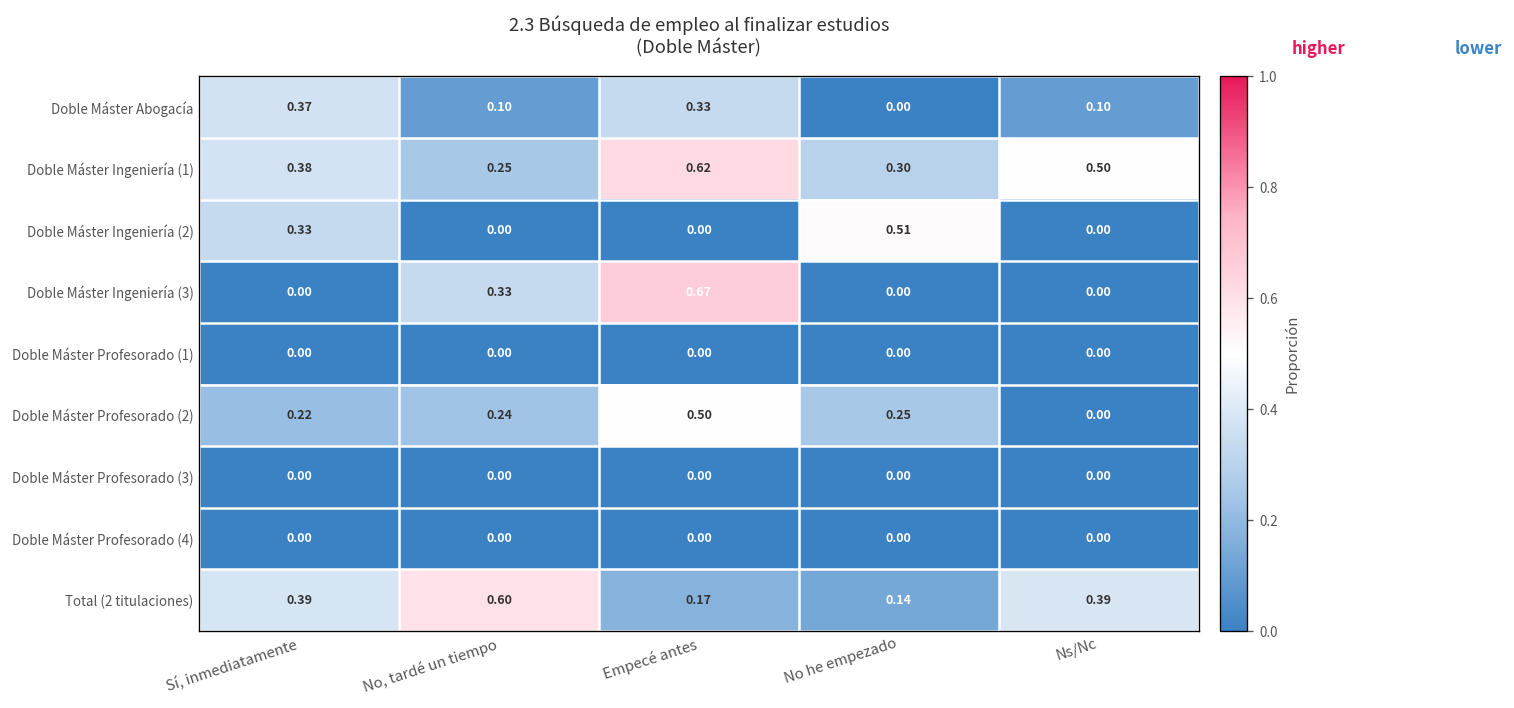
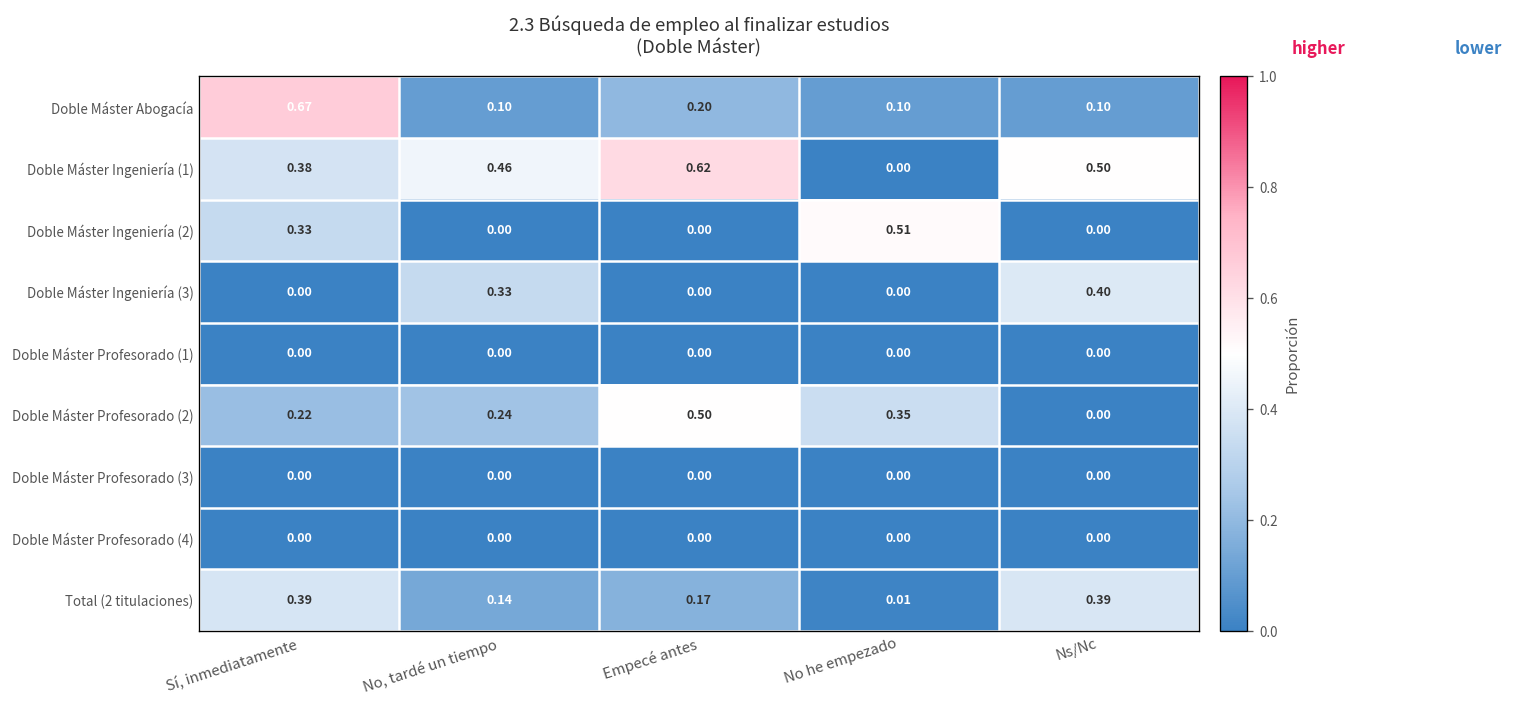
Doble Máster Abogacía, Sí, inmediatamente: 0.37 -> 0.67
Doble Máster Abogacía, Empecé antes: 0.33 -> 0.20
Doble Máster Abogacía, No he empezado: 0.00 -> 0.10
Doble Máster Ingeniería (1), No, tardé un tiempo: 0.25 -> 0.46
Doble Máster Ingeniería (1), No he empezado: 0.30 -> 0.00
Doble Máster Ingeniería (3), Empecé antes: 0.67 -> 0.00
Doble Máster Ingeniería (3), Ns/Nc: 0.00 -> 0.40
Doble Máster Profesorado (2), No he empezado: 0.25 -> 0.35
Total (2 titulaciones), No, tardé un tiempo: 0.60 -> 0.14
Total (2 titulaciones), No he empezado: 0.14 -> 0.01
